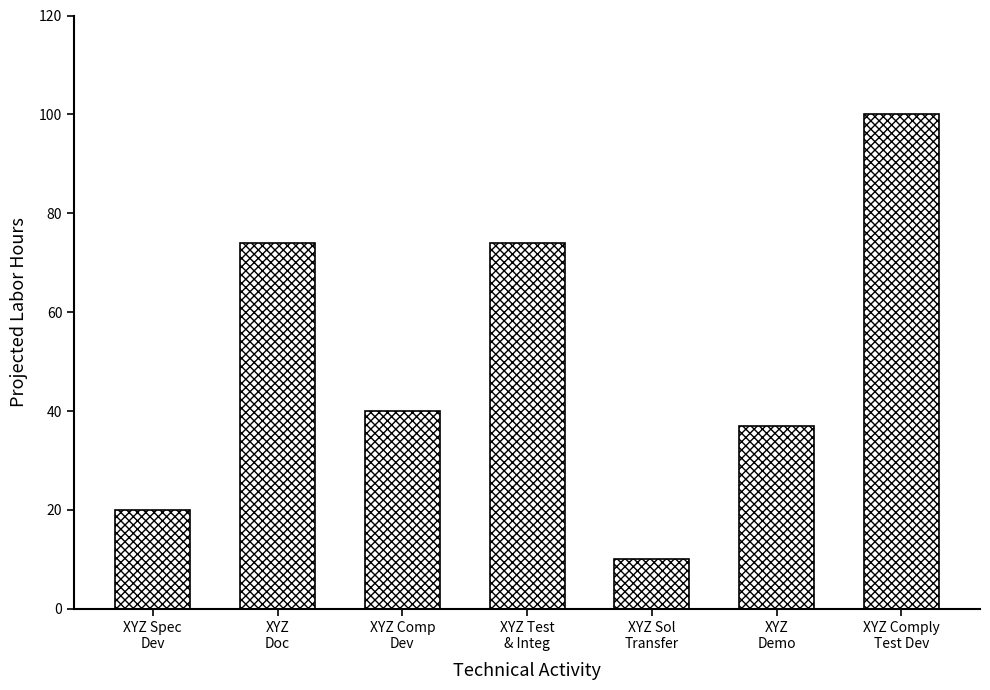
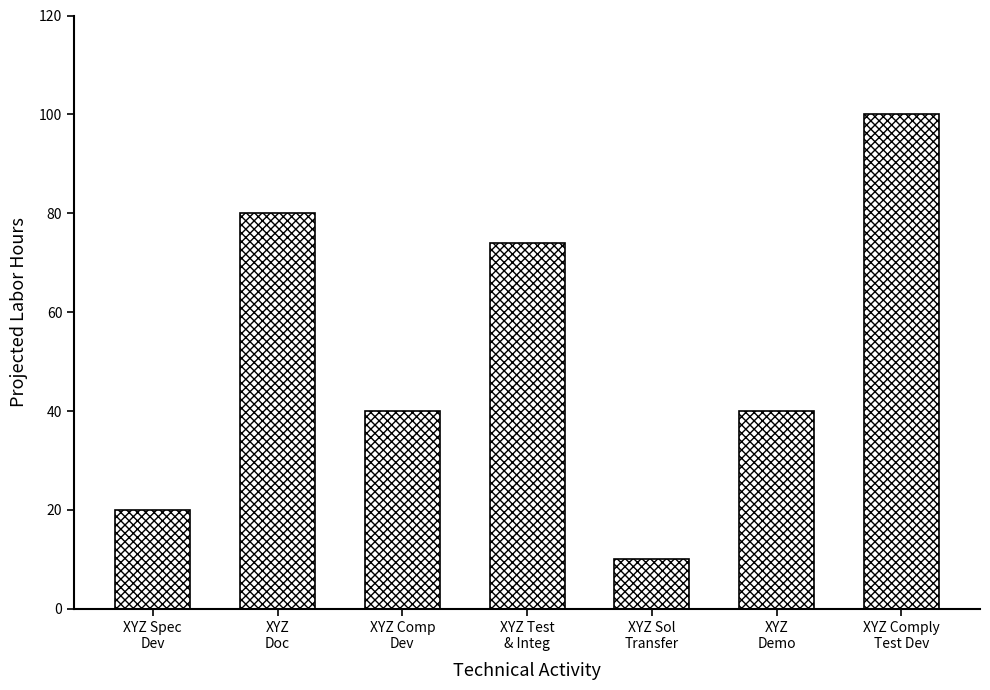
XYZ Doc: 74 -> 80
XYZ Demo: 37 -> 40
